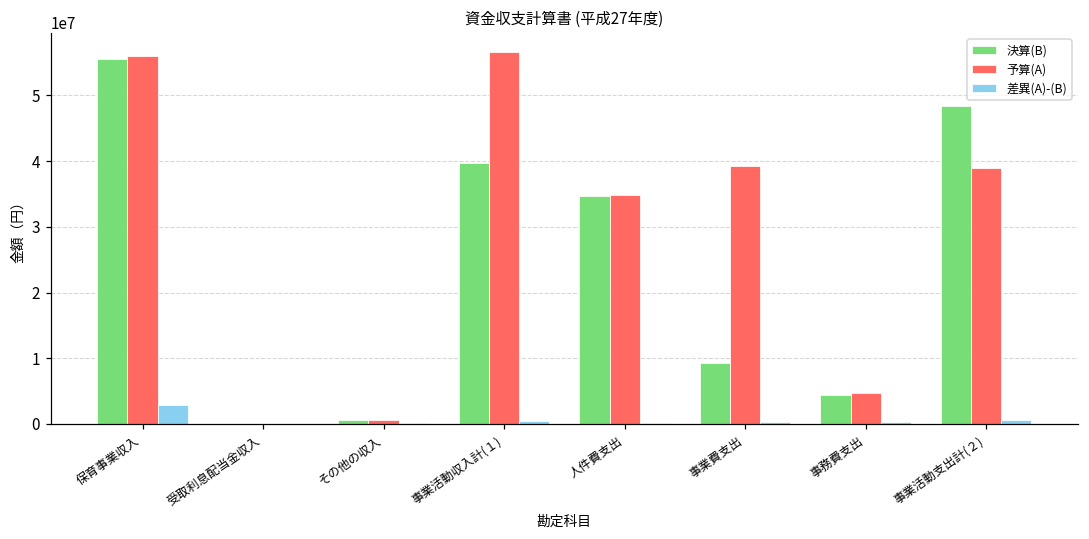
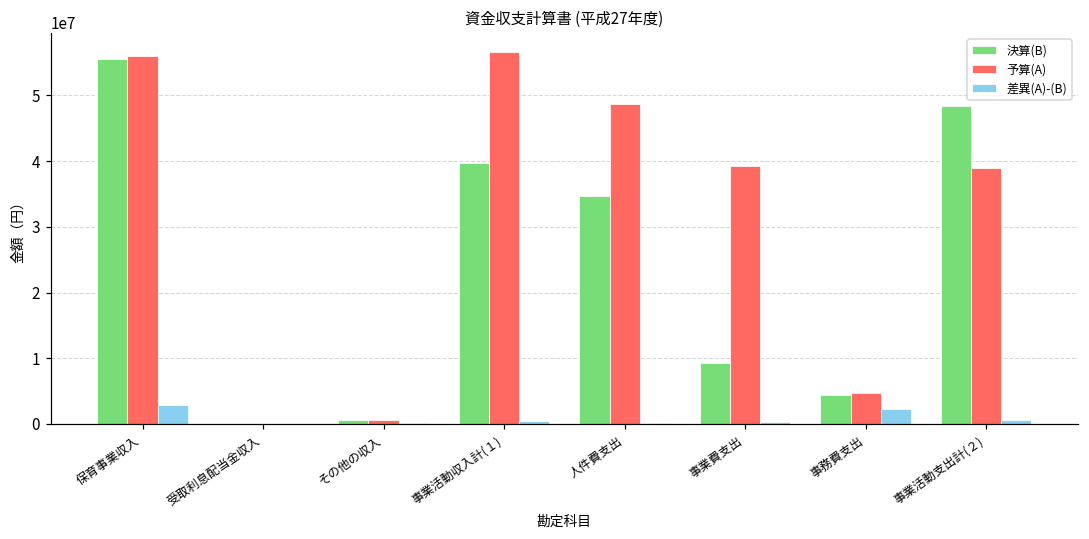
予算(A), 人件費支出: 35000000 -> 49000000
差異(A)-(B), 事務費支出: 0 -> 2000000
